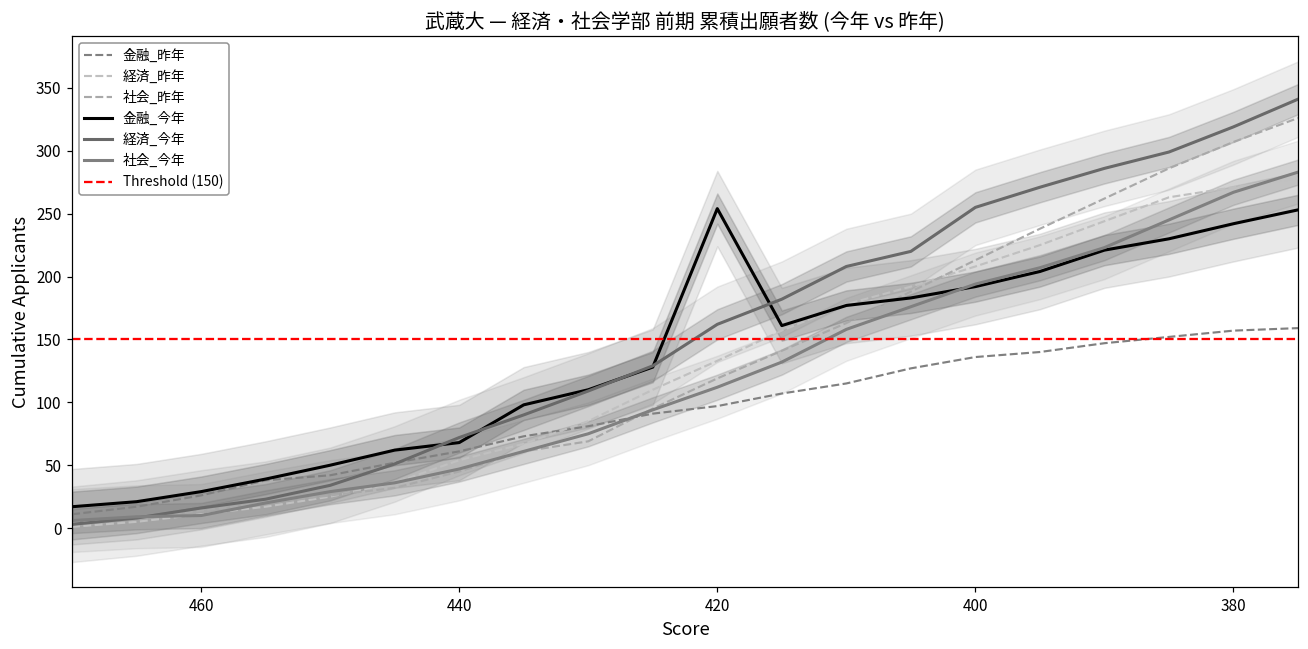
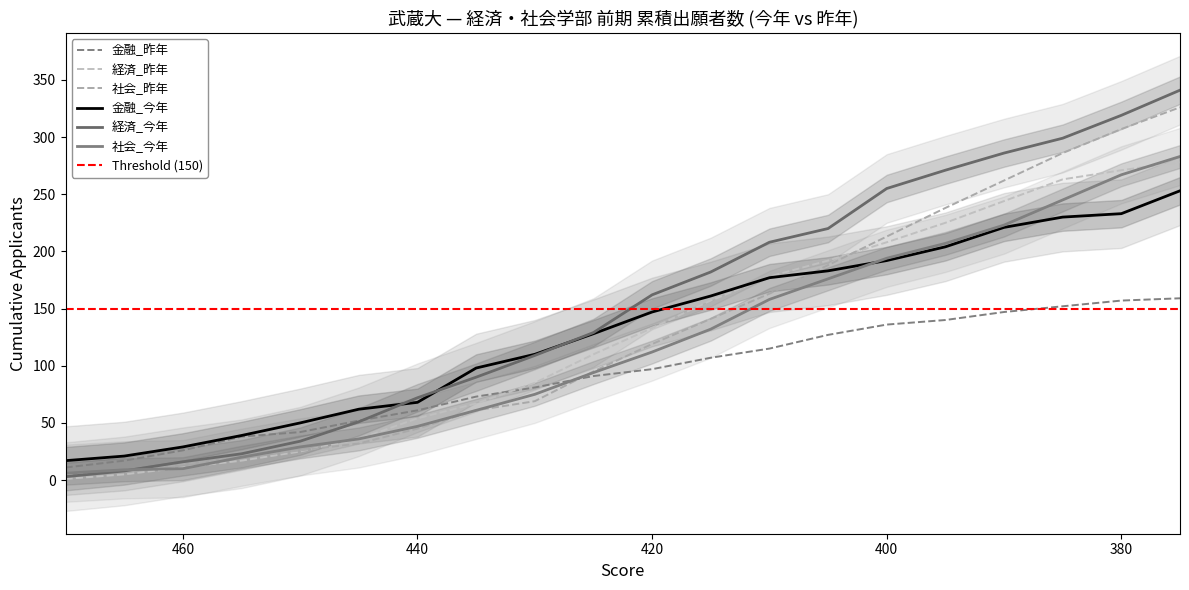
金融_今年, 420: 254 -> 147
金融_今年, 380: 242 -> 233
